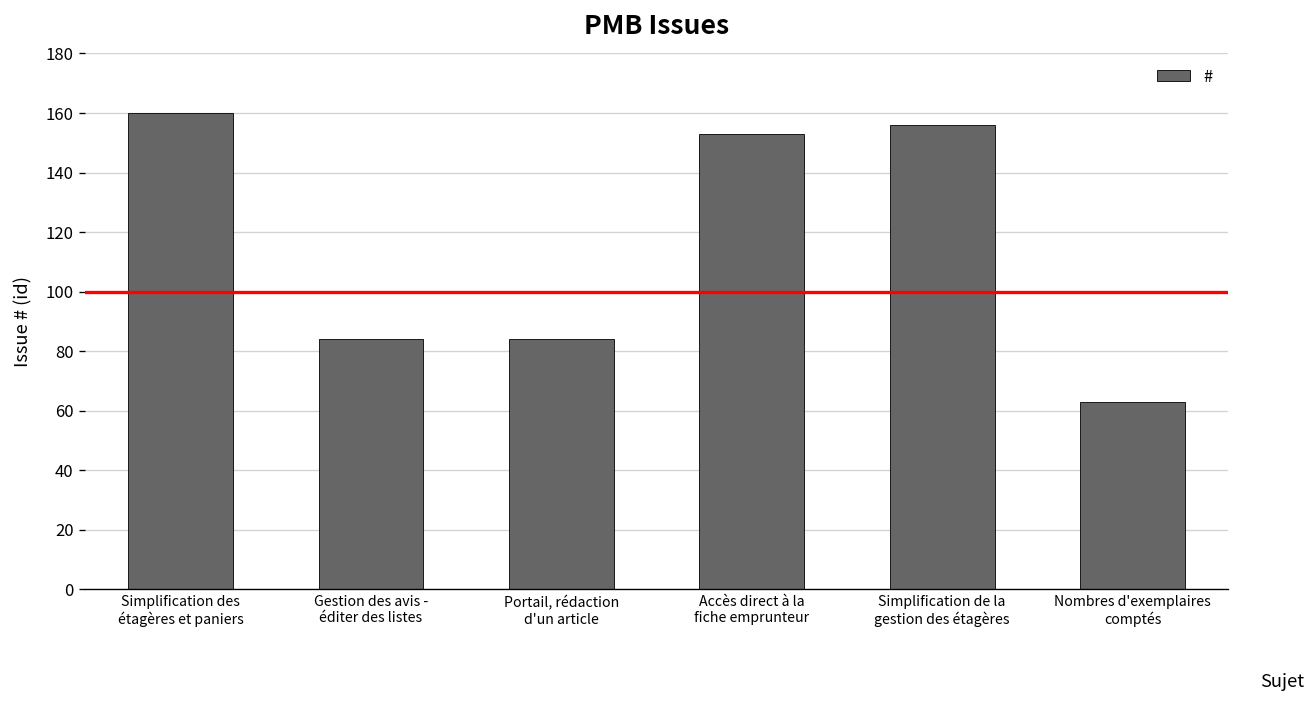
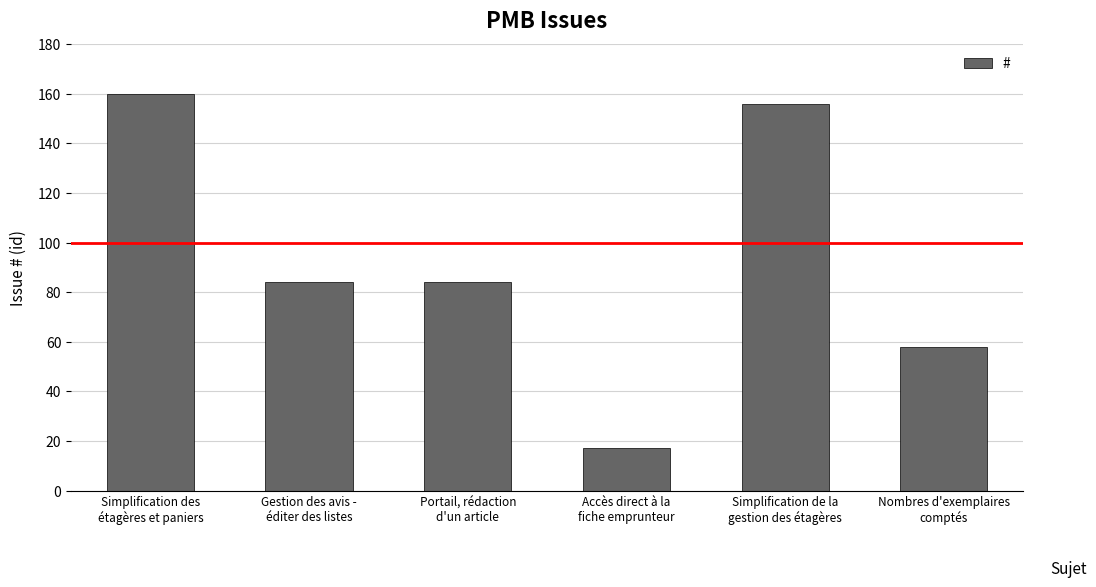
Accès direct à la fiche emprunteur: 153 -> 17
Nombres d'exemplaires comptés: 63 -> 58
